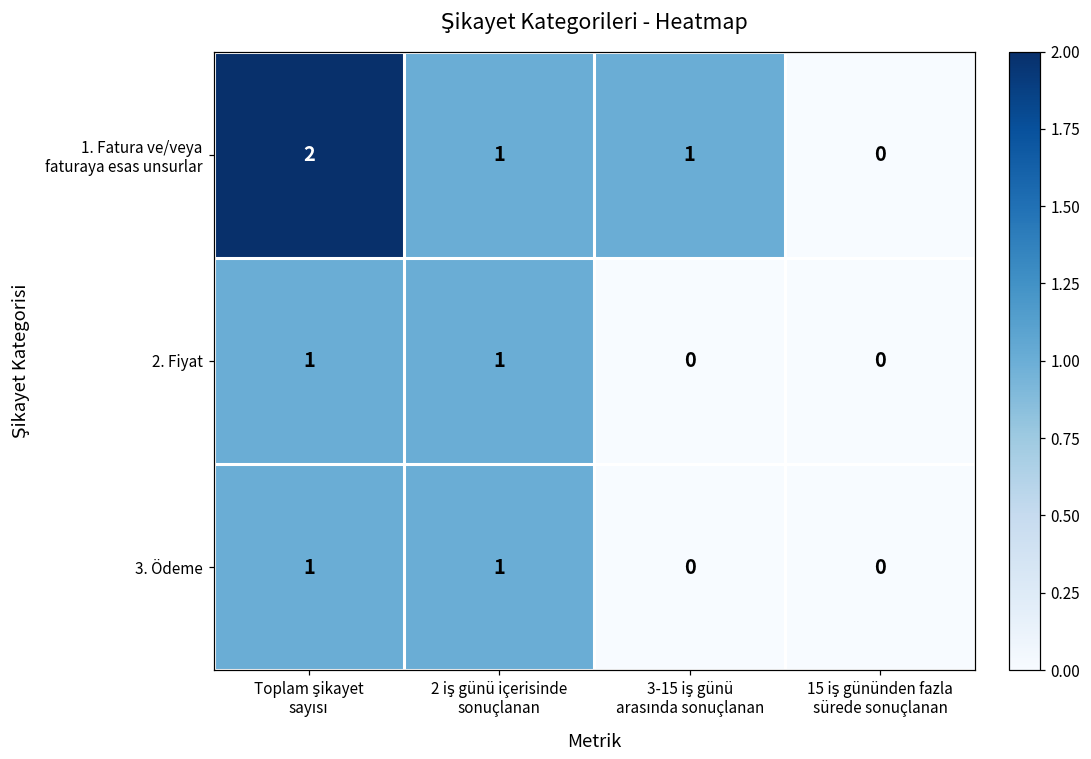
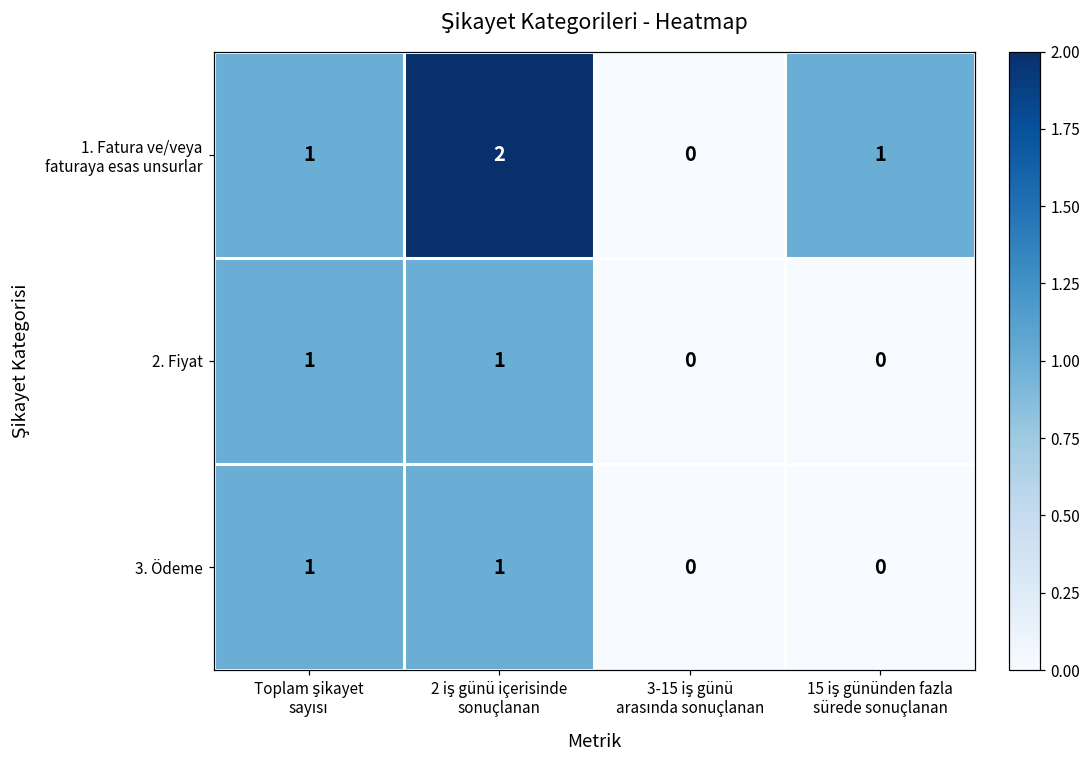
1. Fatura ve/veya faturaya esas unsurlar, Toplam şikayet sayısı: 2 -> 1
1. Fatura ve/veya faturaya esas unsurlar, 2 iş günü içerisinde sonuçlanan: 1 -> 2
1. Fatura ve/veya faturaya esas unsurlar, 3-15 iş günü arasında sonuçlanan: 1 -> 0
1. Fatura ve/veya faturaya esas unsurlar, 15 iş gününden fazla sürede sonuçlanan: 0 -> 1
